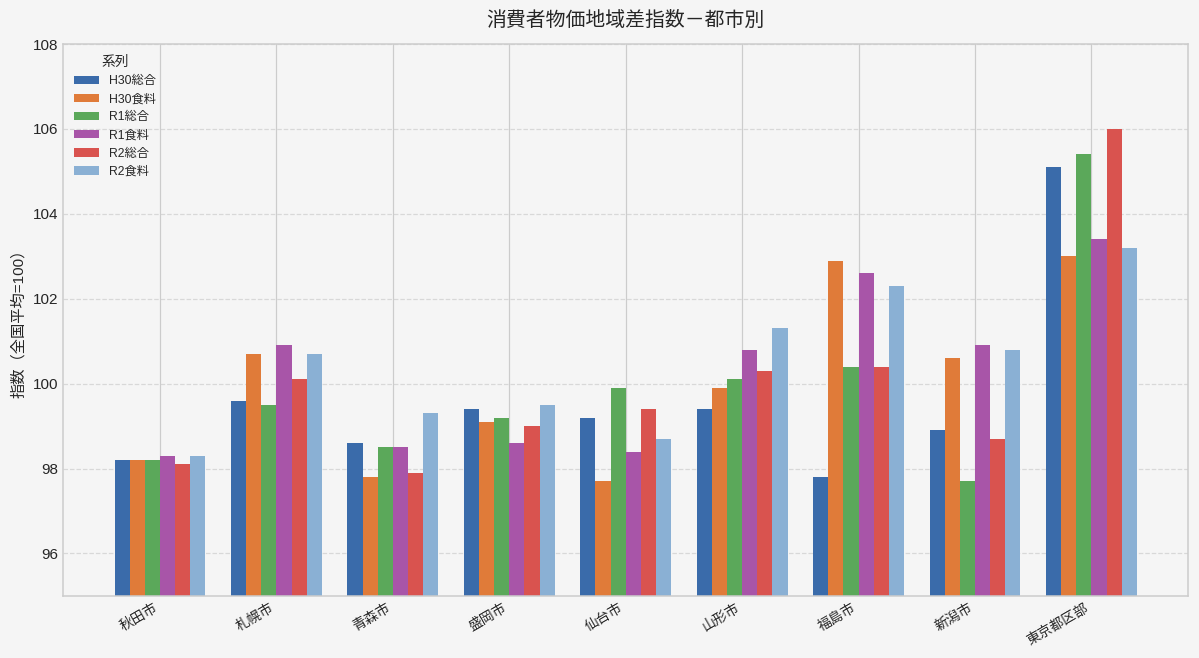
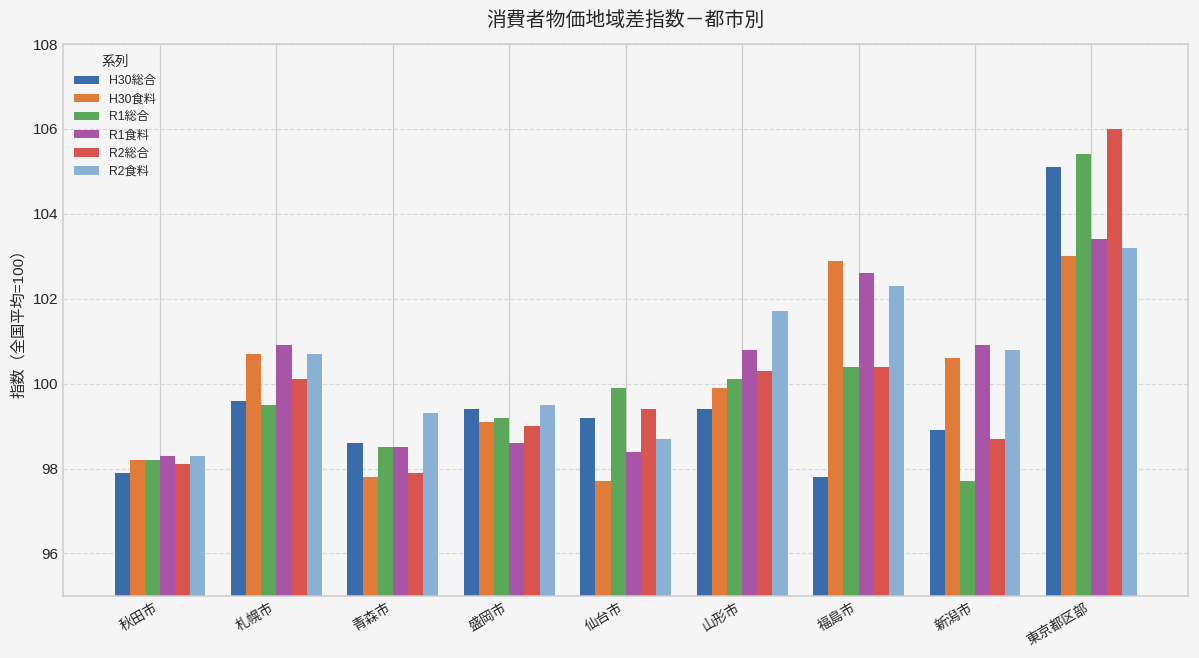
H30総合, 秋田市: 98.2 -> 97.9
R2食料, 山形市: 101.3 -> 101.7
